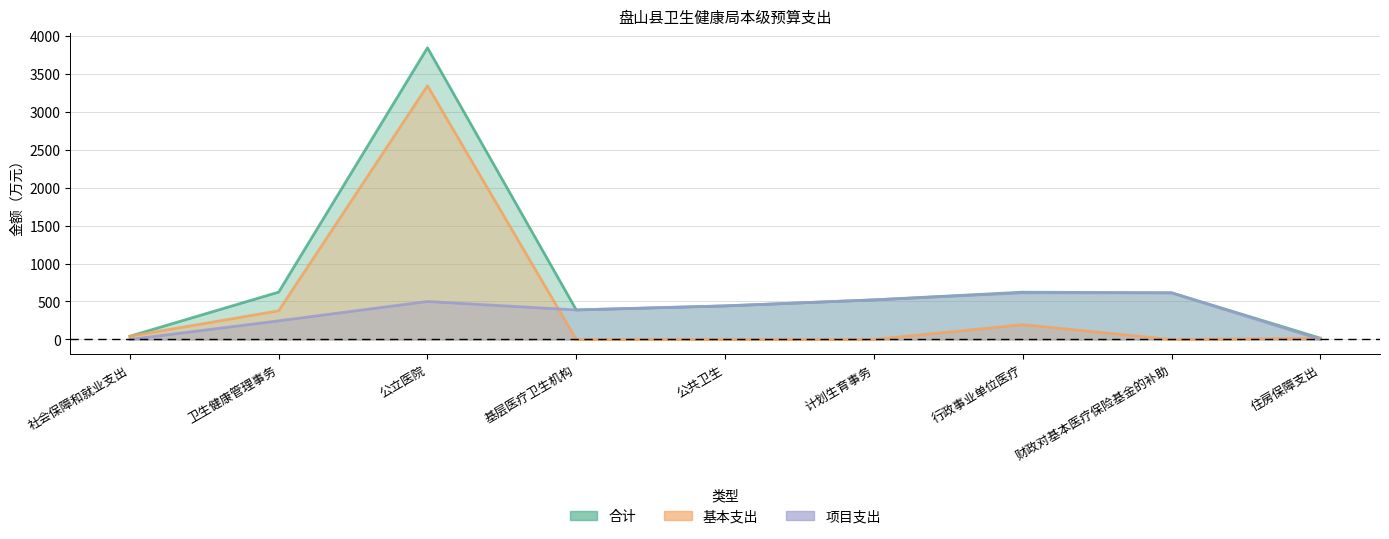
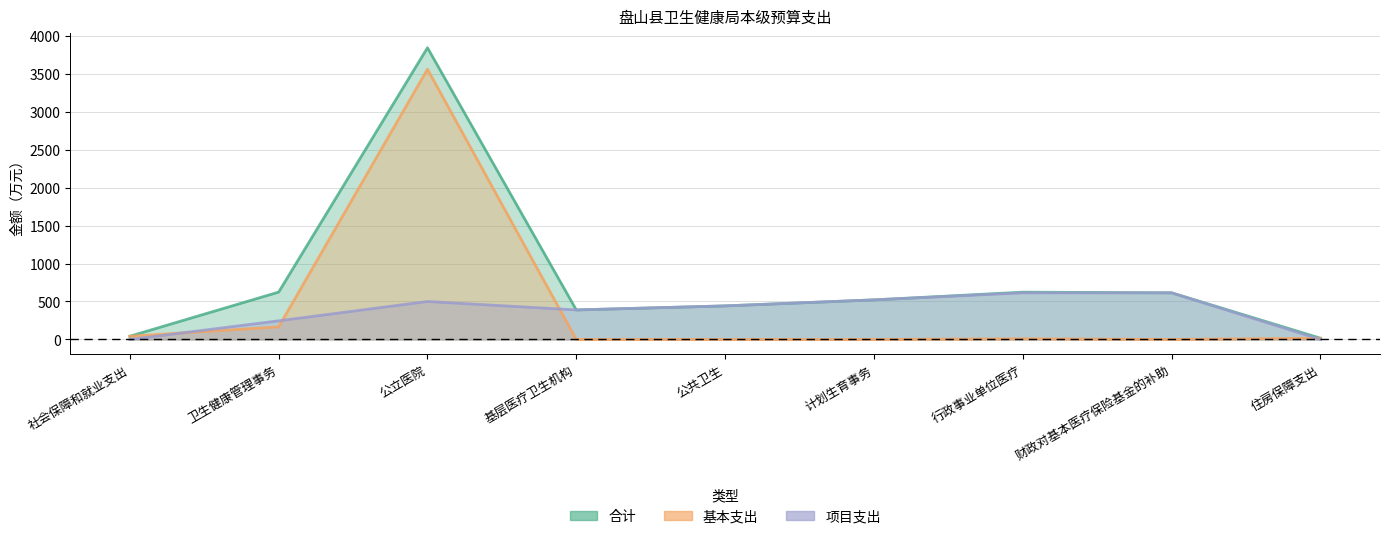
基本支出, 卫生健康管理事务: 400 -> 200
基本支出, 公立医院: 3300 -> 3600
基本支出, 行政事业单位医疗: 200 -> 0
